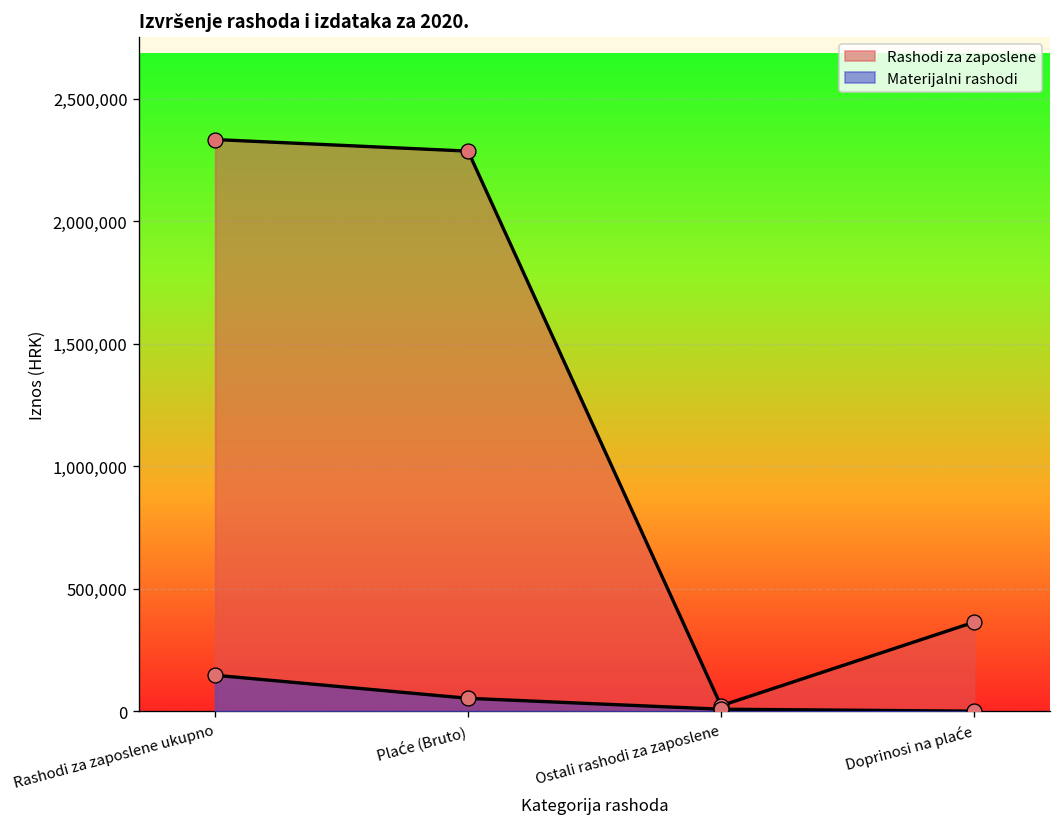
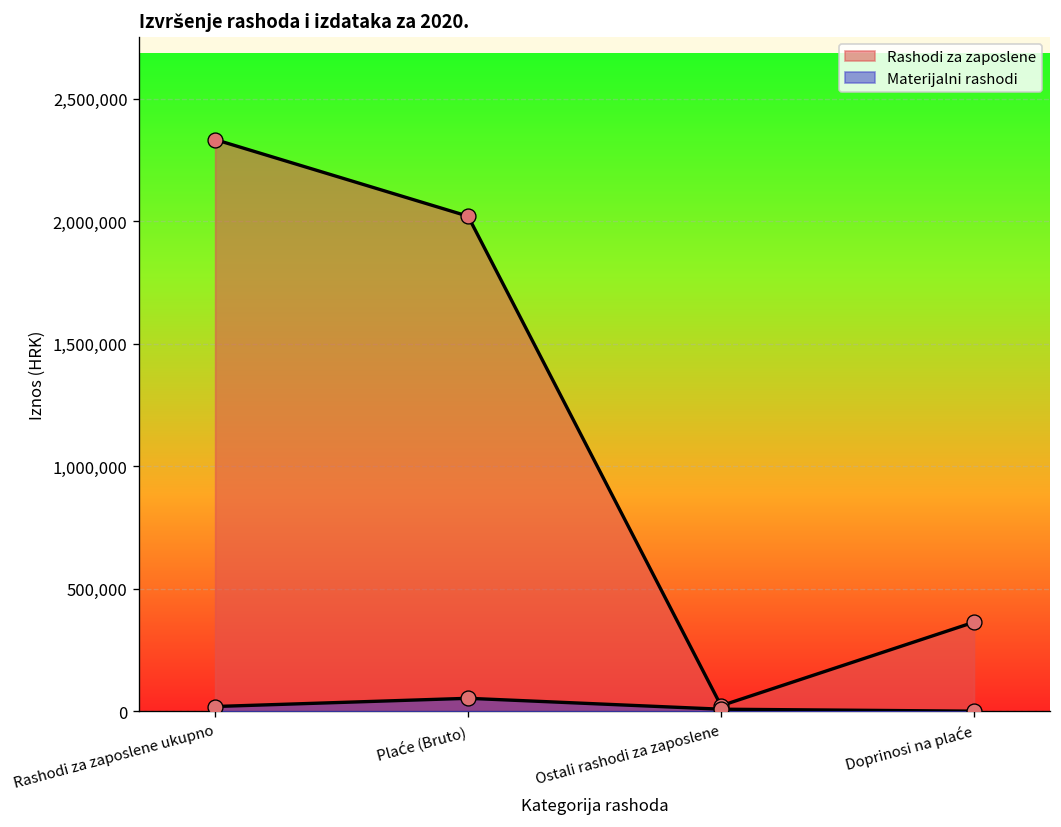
Materijalni rashodi, Rashodi za zaposlene ukupno: 150,000 -> 20,000
Rashodi za zaposlene, Plaće (Bruto): 2,290,000 -> 2,020,000
